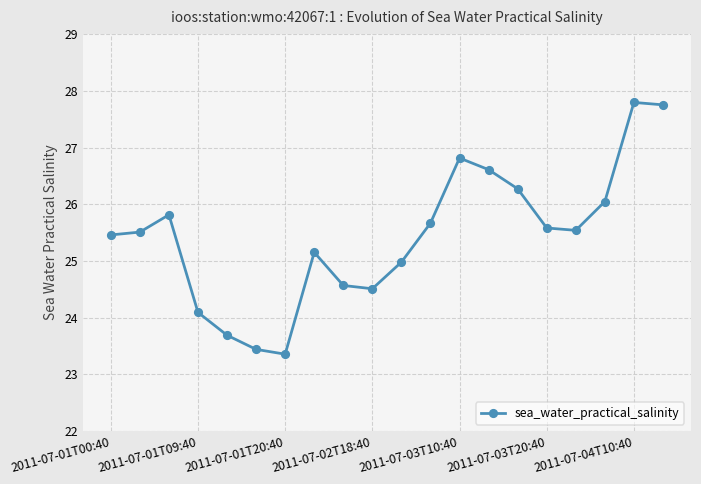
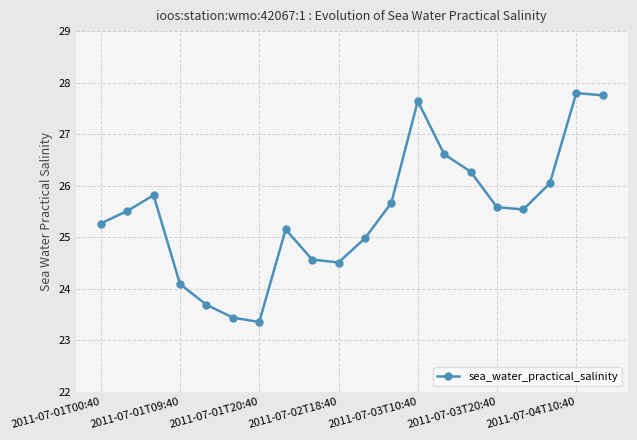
2011-07-01T00:40: 25.5 -> 25.3
2011-07-03T10:40: 26.8 -> 27.6
